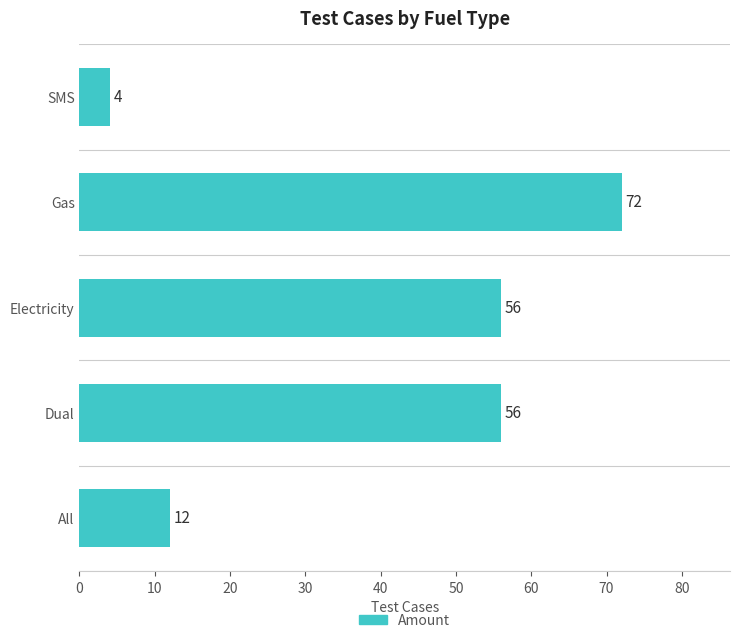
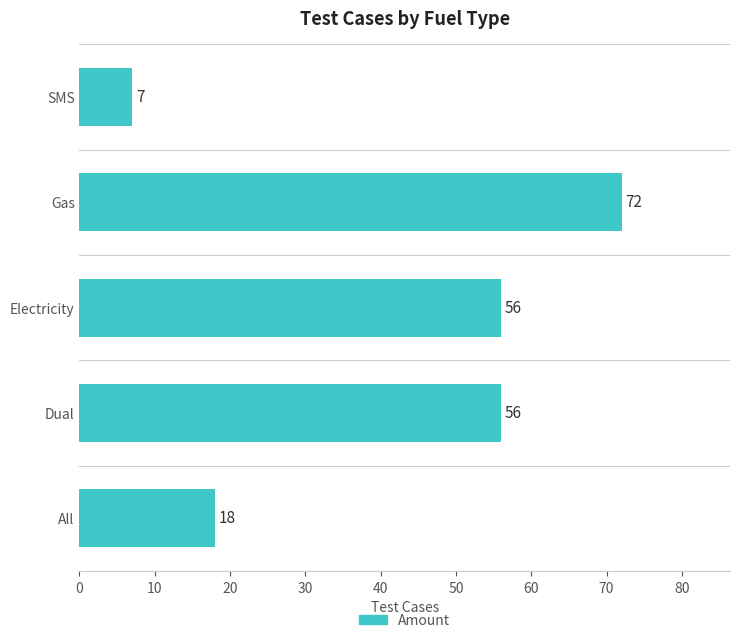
SMS: 4 -> 7
All: 12 -> 18
